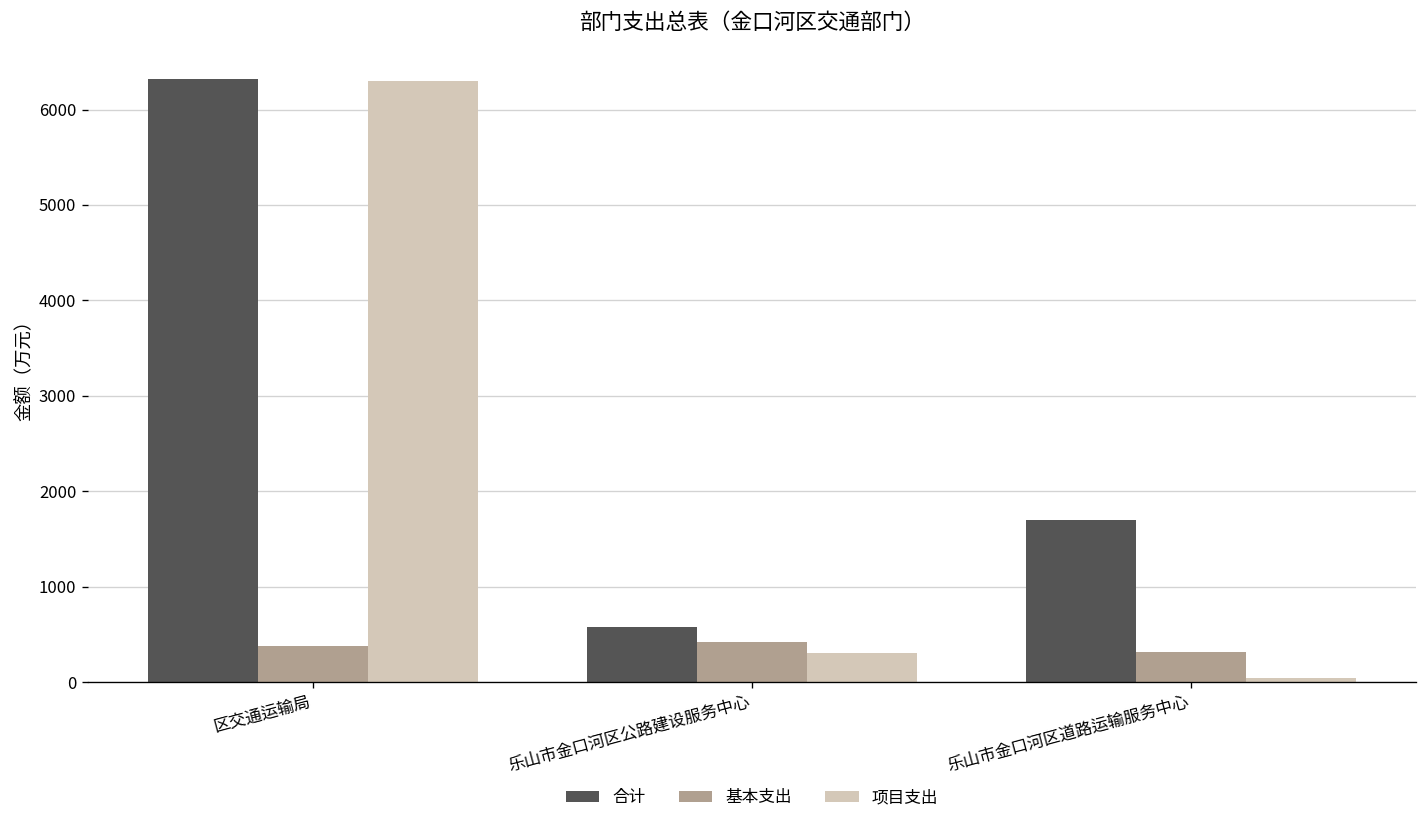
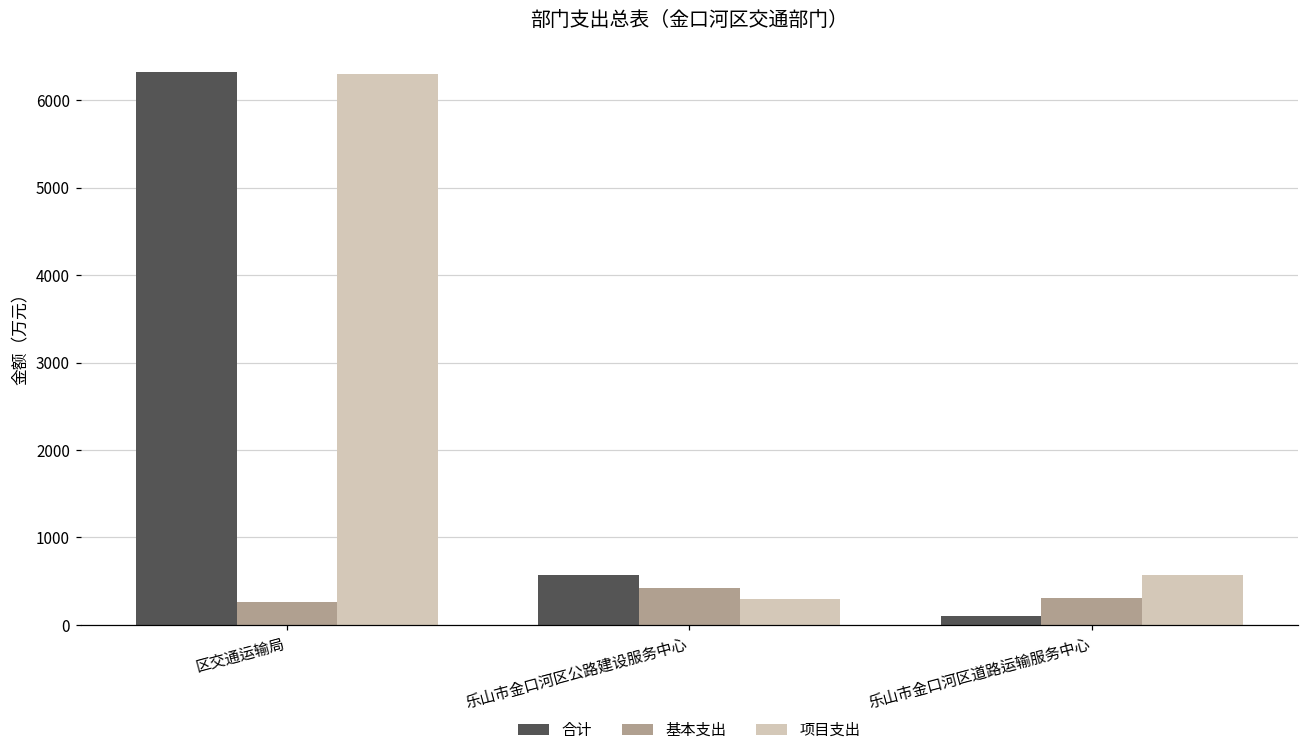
基本支出, 区交通运输局: 400 -> 300
合计, 乐山市金口河区道路运输服务中心: 1700 -> 100
项目支出, 乐山市金口河区道路运输服务中心: 0 -> 600
